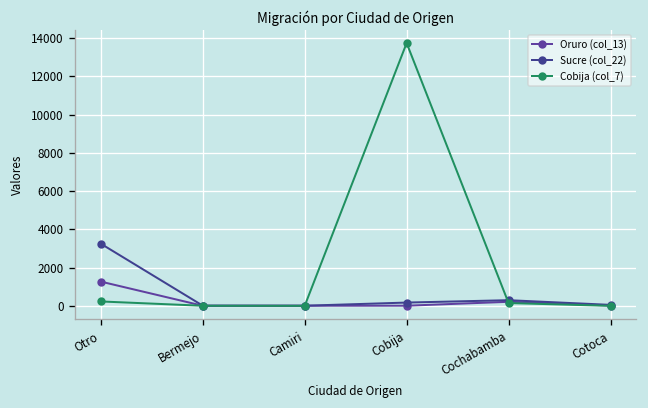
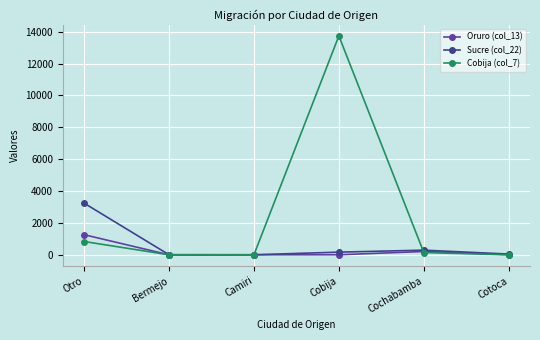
Cobija (col_7), Otro: 200 -> 800
